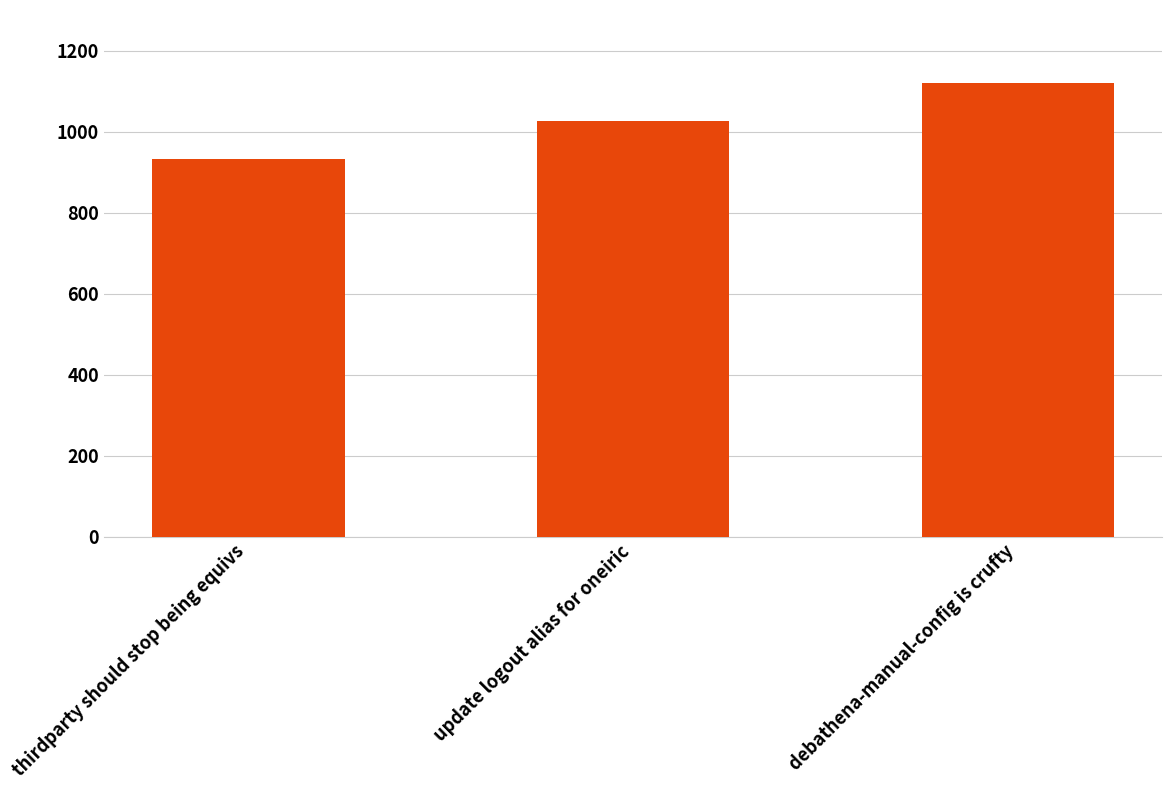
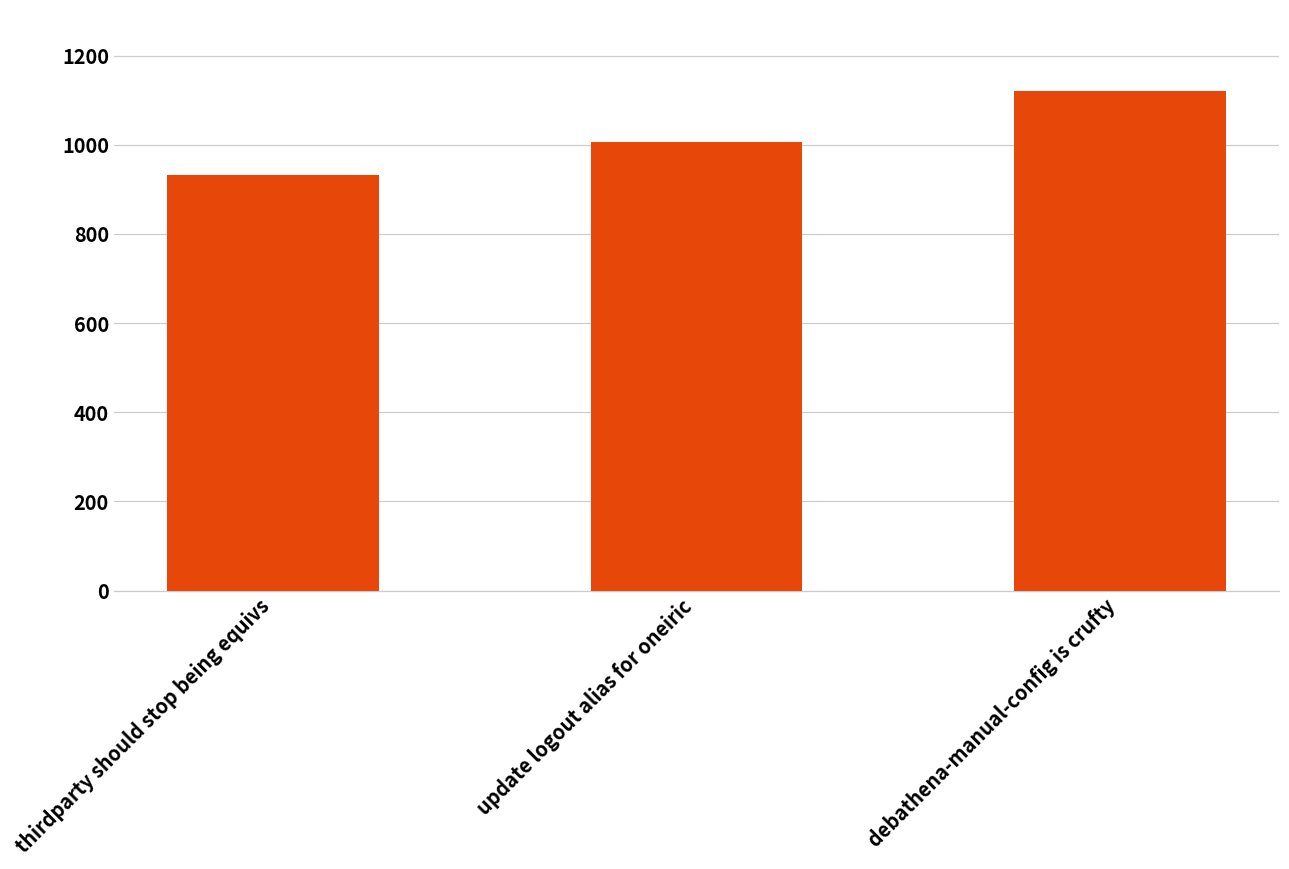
update logout alias for oneiric: 1030 -> 1010
